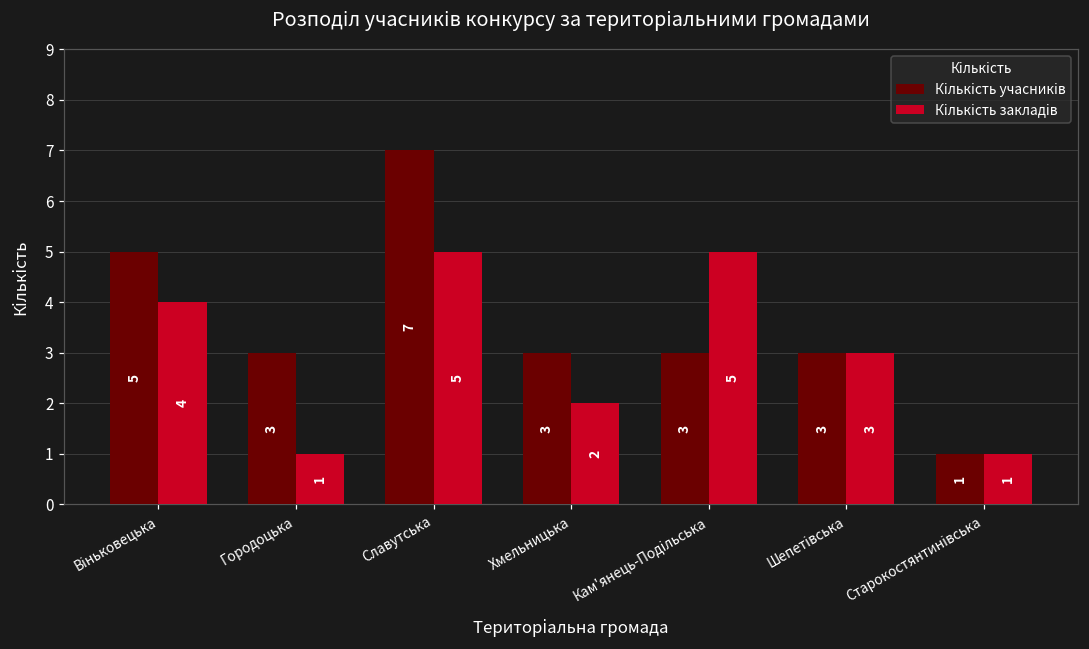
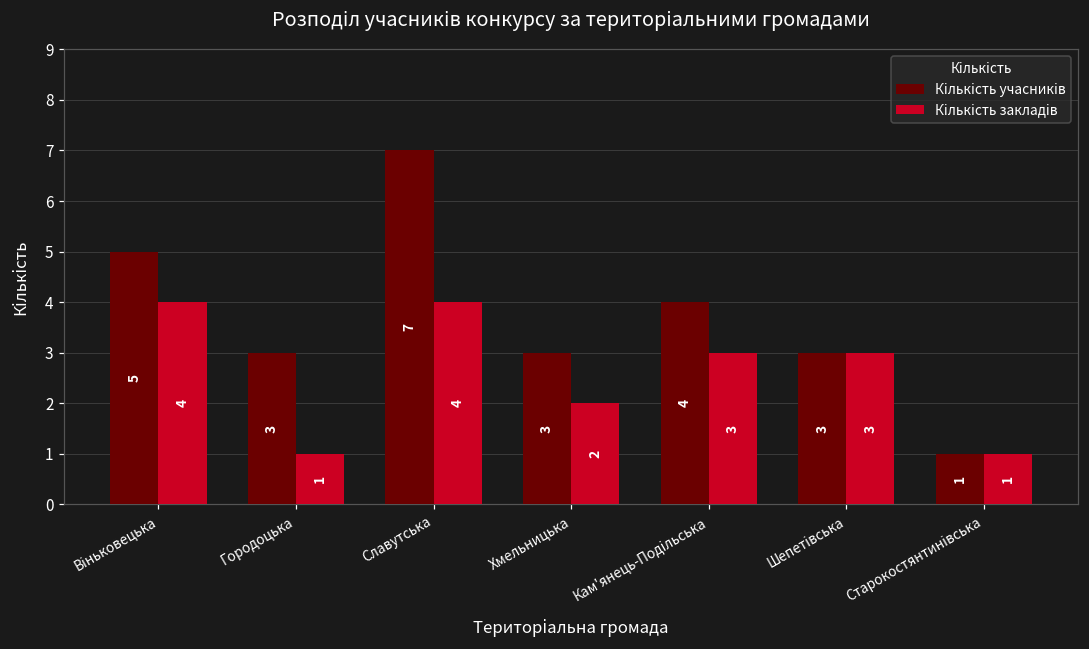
Кількість закладів, Славутська: 5 -> 4
Кількість учасників, Кам'янець-Подільська: 3 -> 4
Кількість закладів, Кам'янець-Подільська: 5 -> 3
